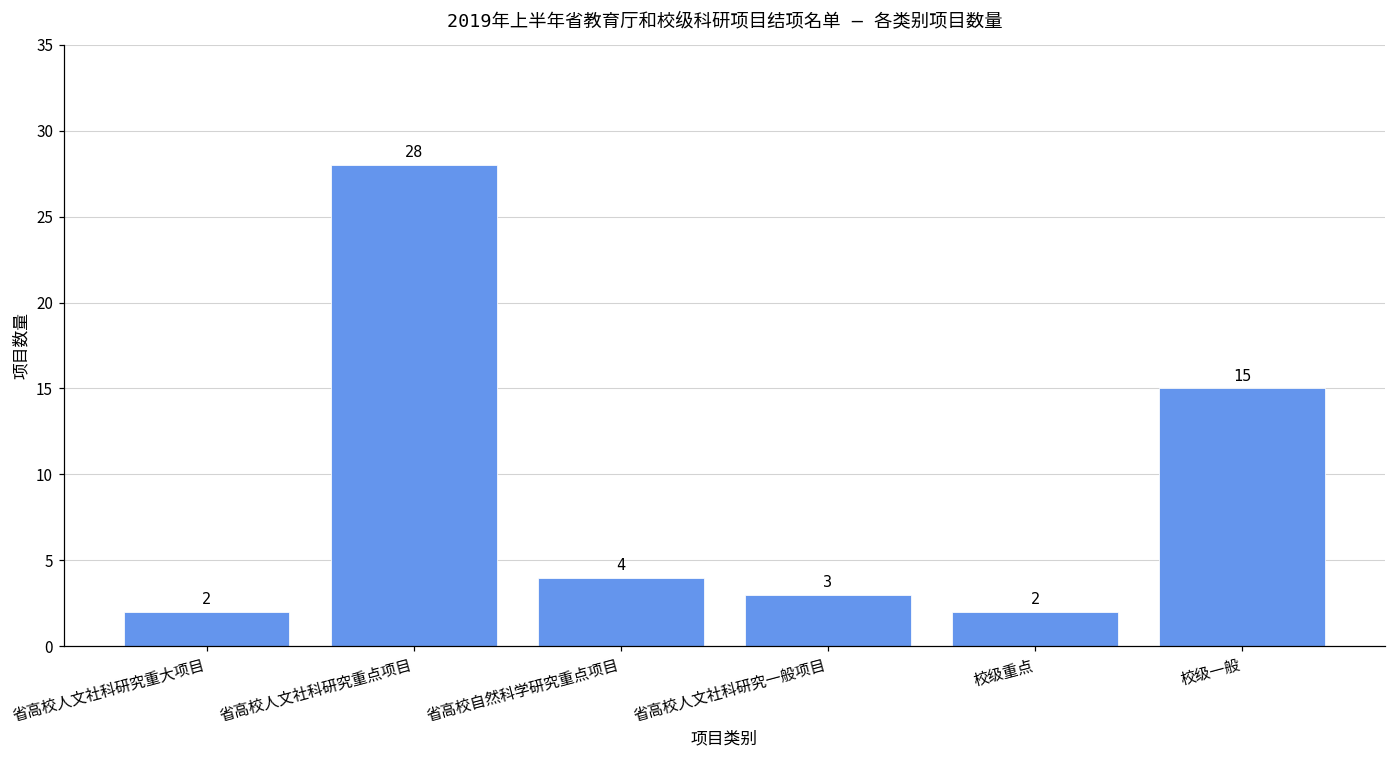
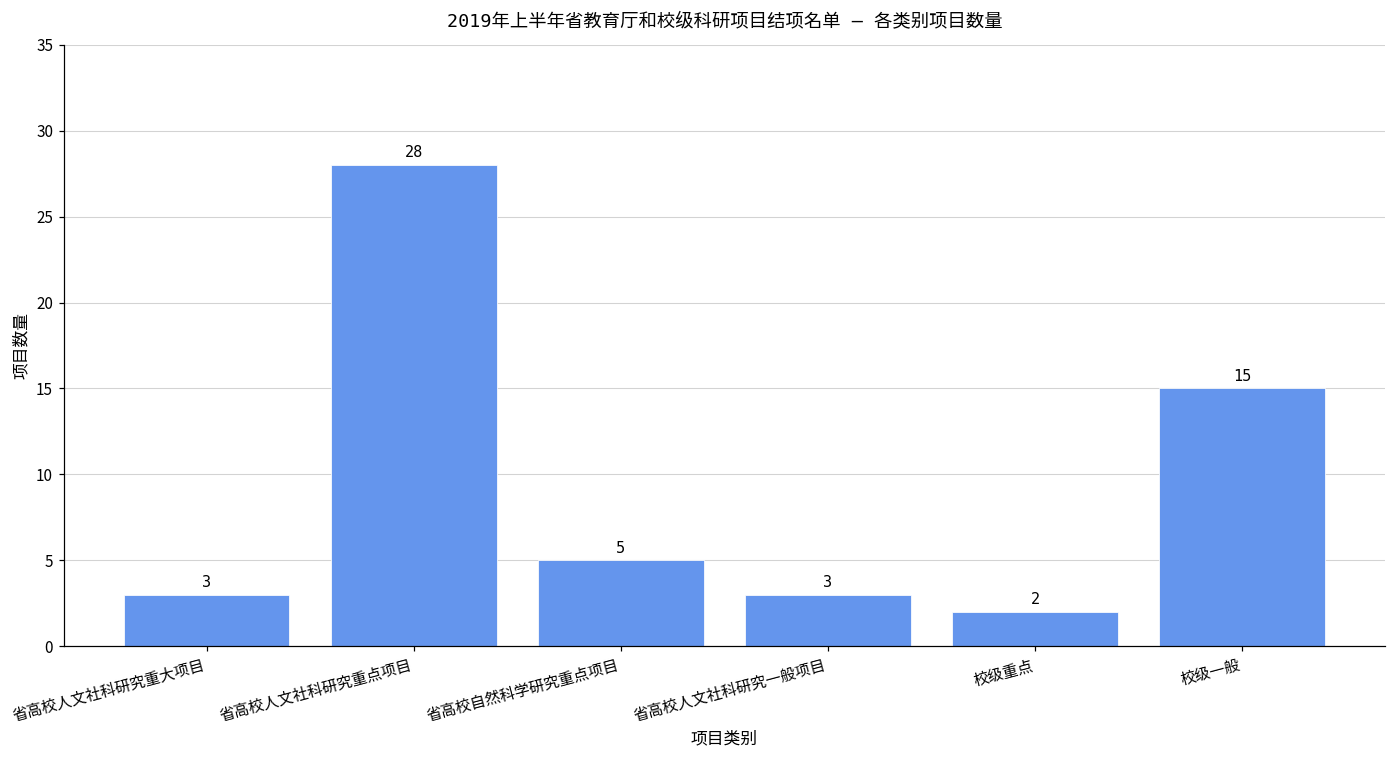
省高校人文社科研究重大项目: 2 -> 3
省高校自然科学研究重点项目: 4 -> 5
